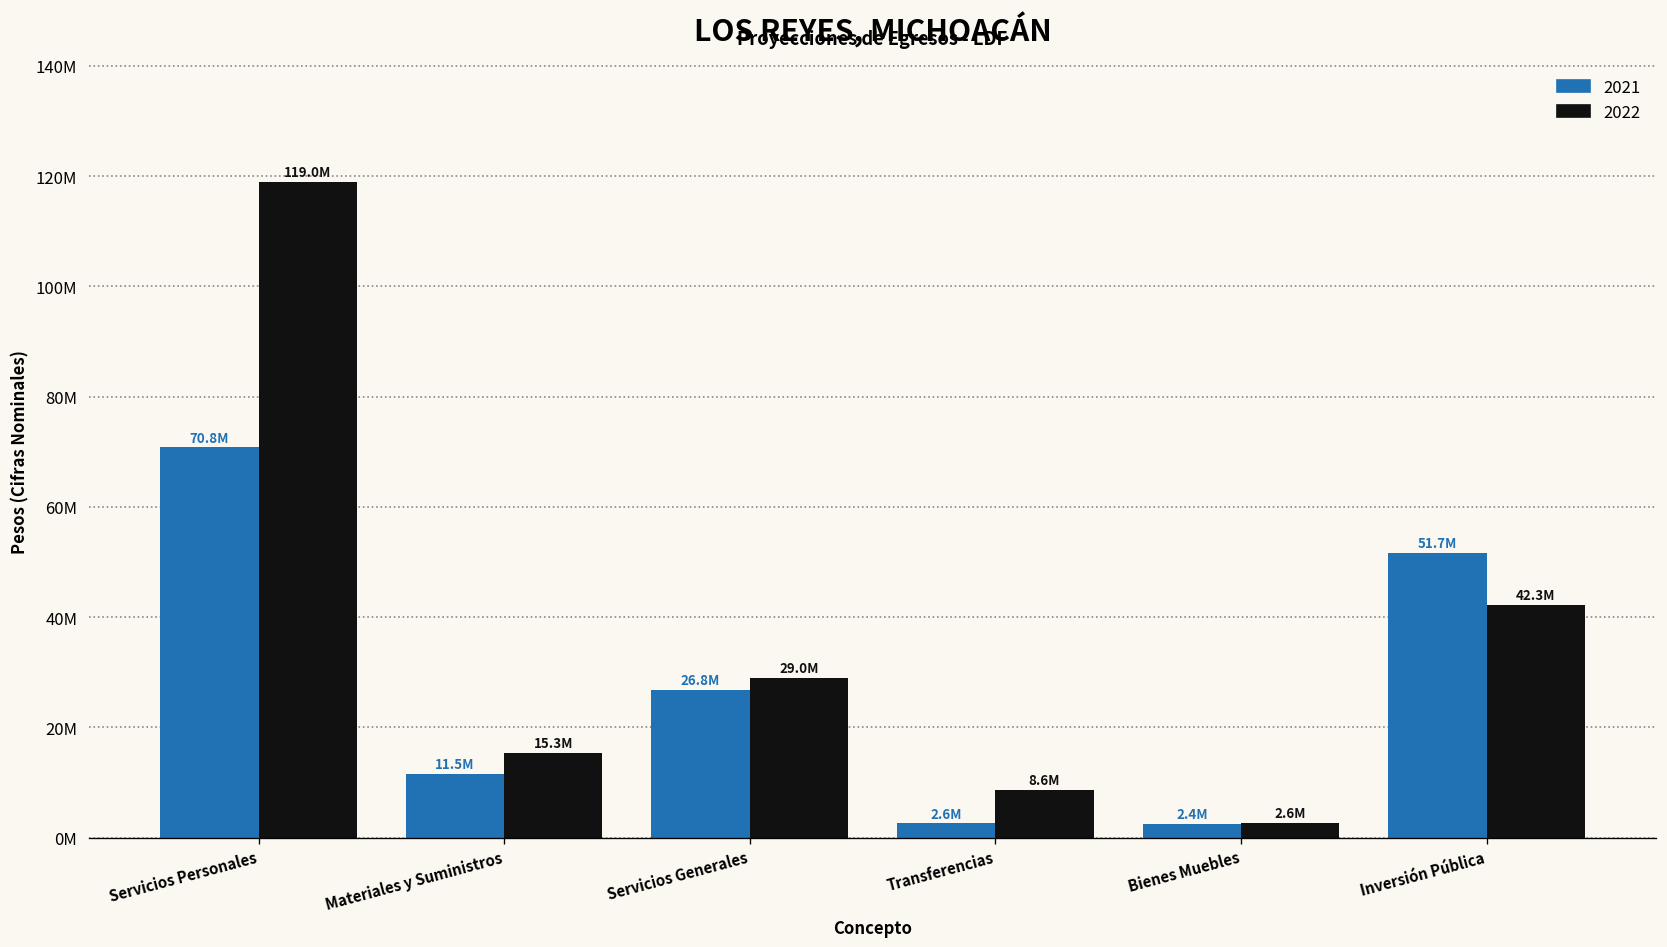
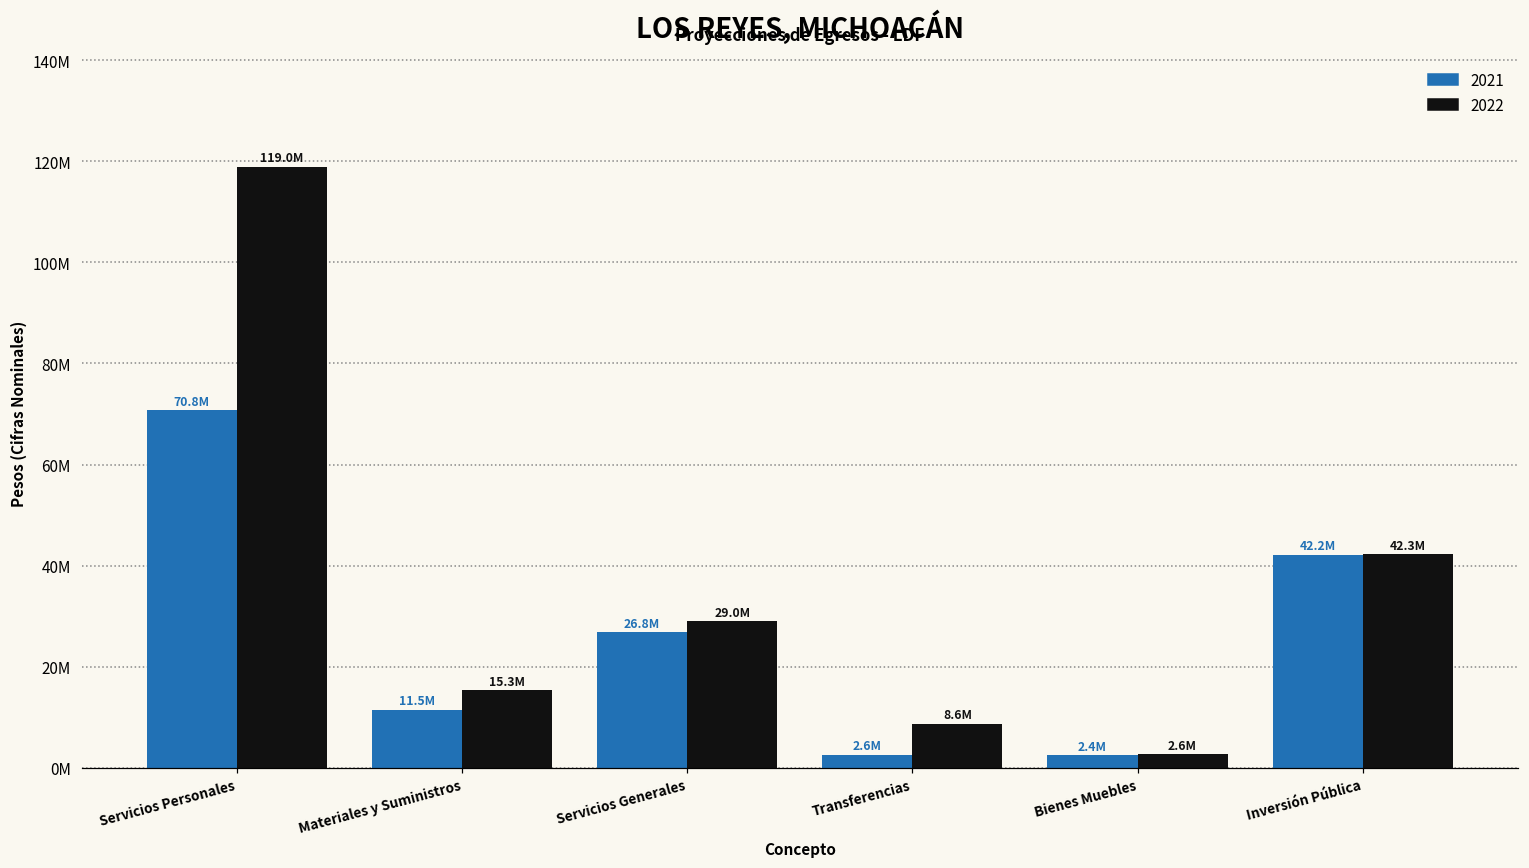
2021, Inversión Pública: 51.7M -> 42.2M
